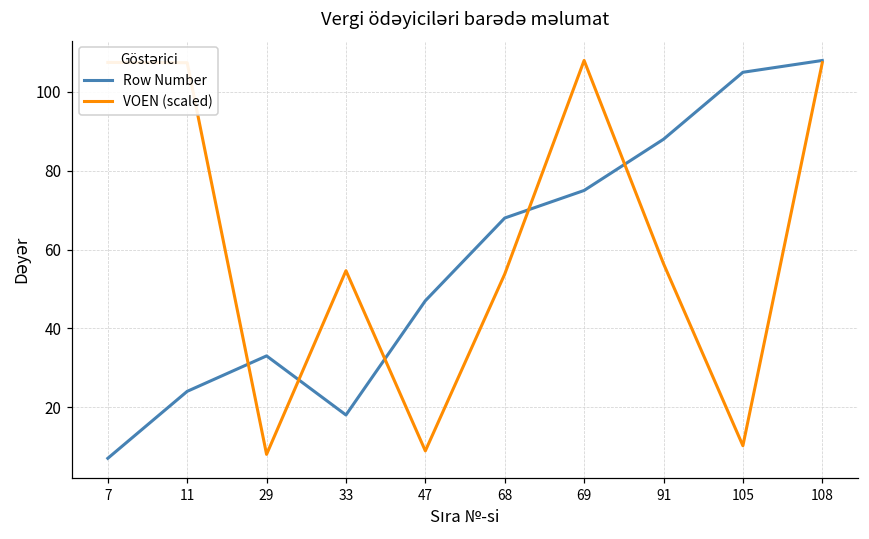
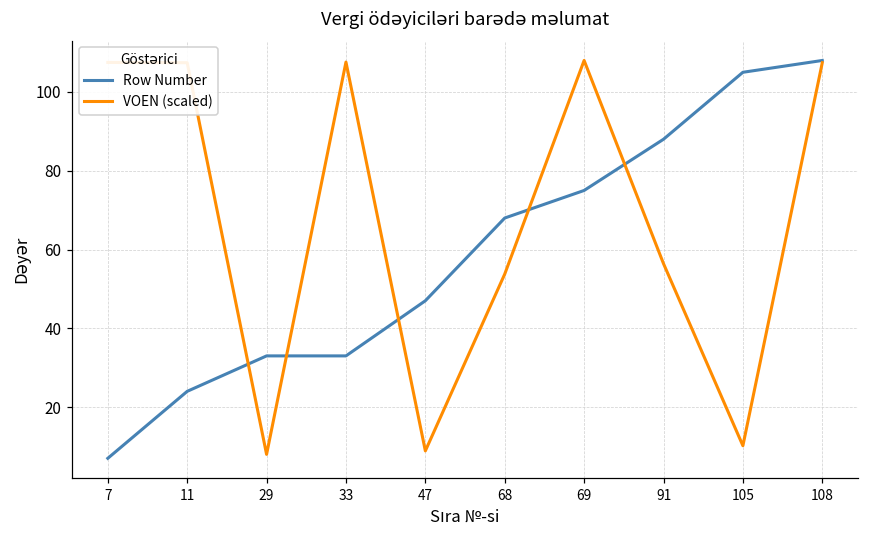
Row Number, 33: 18 -> 33
VOEN (scaled), 33: 55 -> 108
